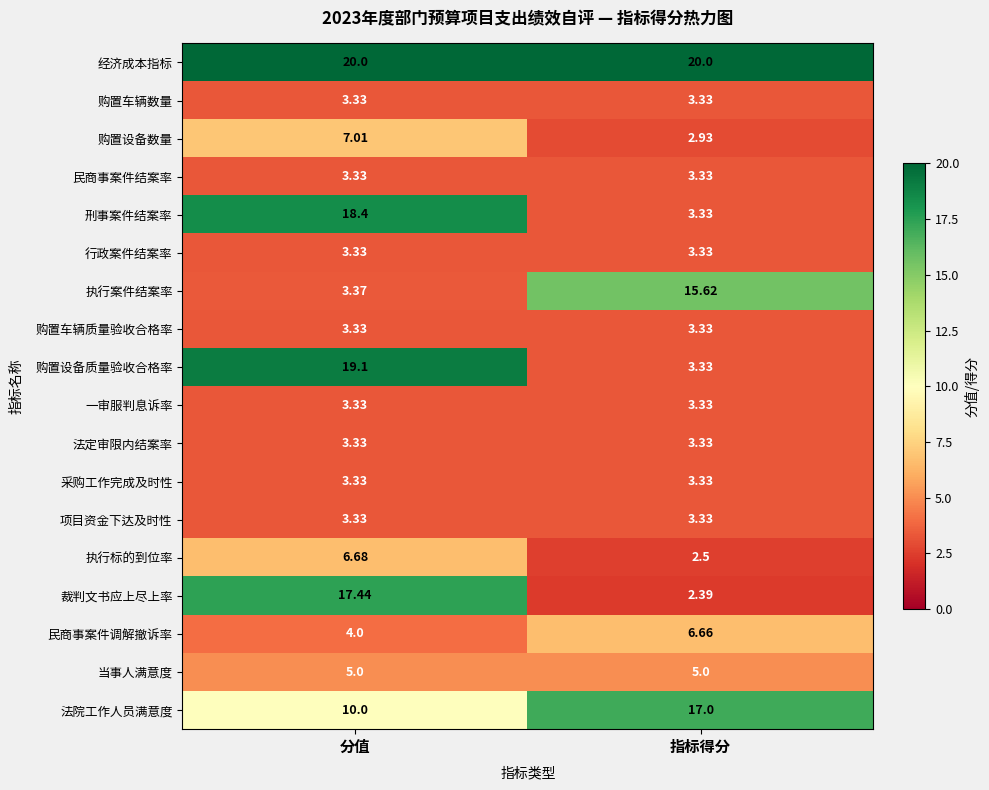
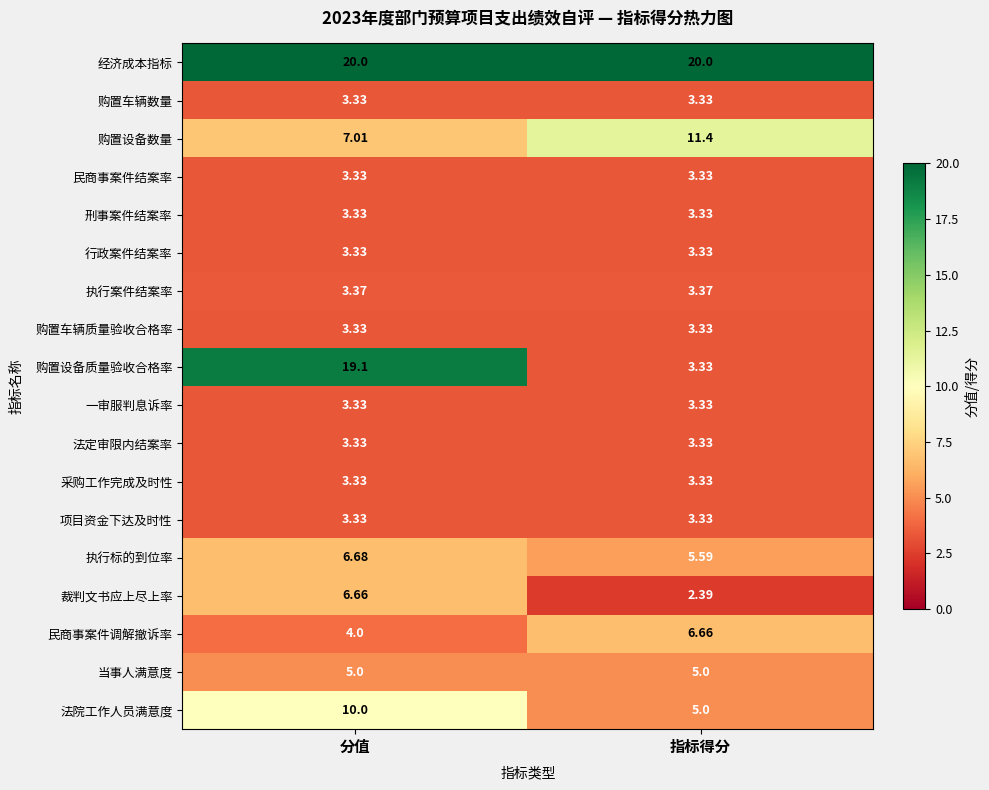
购置设备数量, 指标得分: 2.93 -> 11.4
刑事案件结案率, 分值: 18.4 -> 3.33
执行案件结案率, 指标得分: 15.62 -> 3.37
执行标的到位率, 指标得分: 2.5 -> 5.59
裁判文书应上尽上率, 分值: 17.44 -> 6.66
法院工作人员满意度, 指标得分: 17.0 -> 5.0
